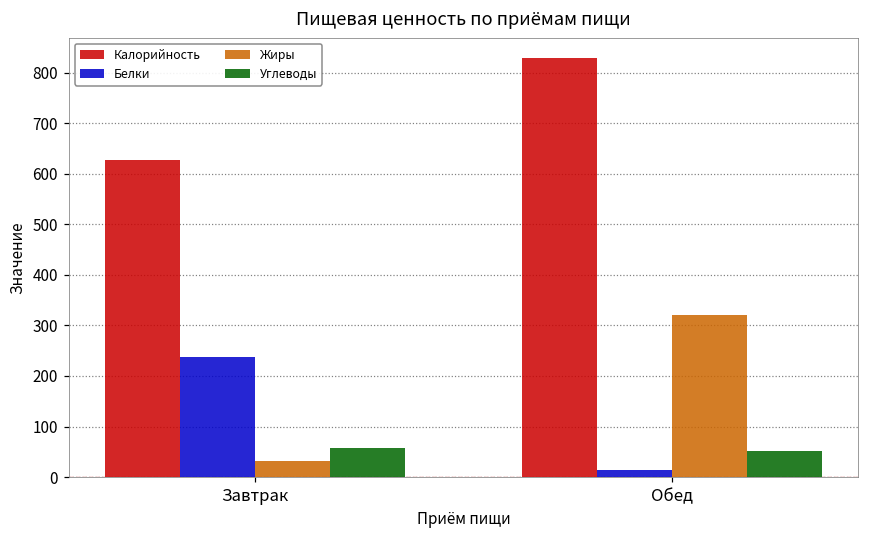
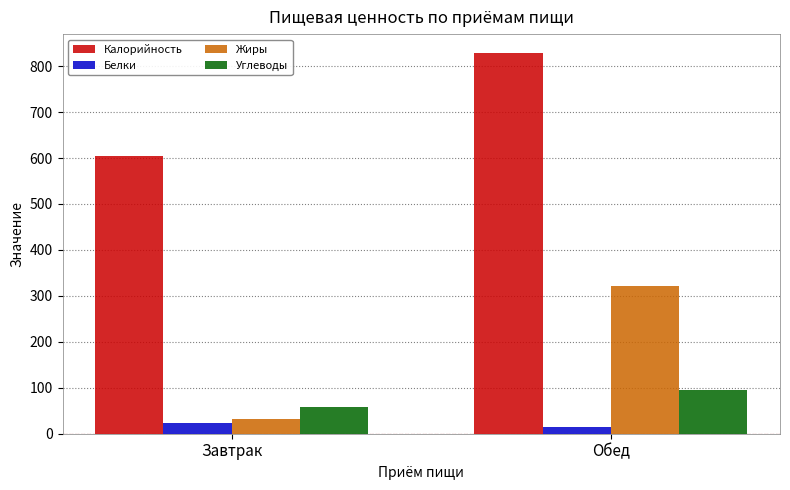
Калорийность, Завтрак: 630 -> 600
Белки, Завтрак: 240 -> 20
Углеводы, Обед: 50 -> 90
